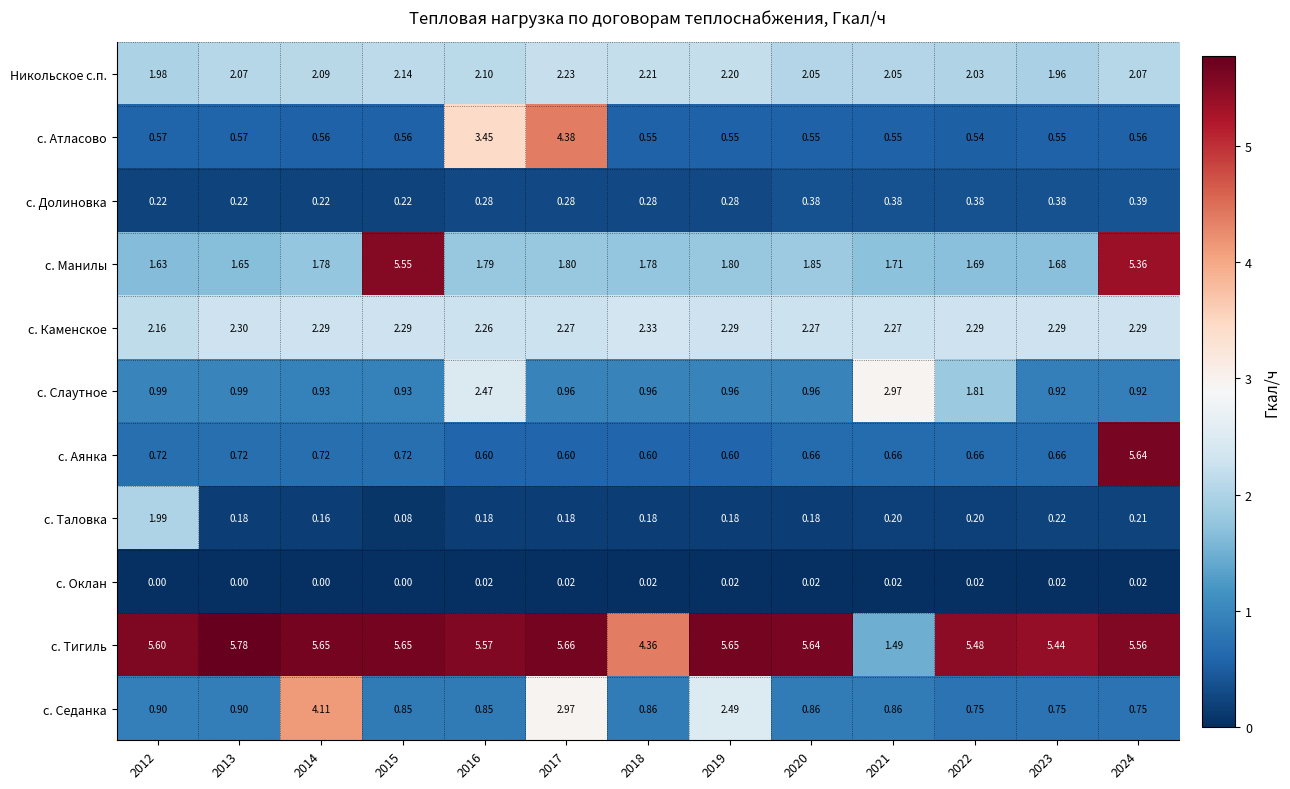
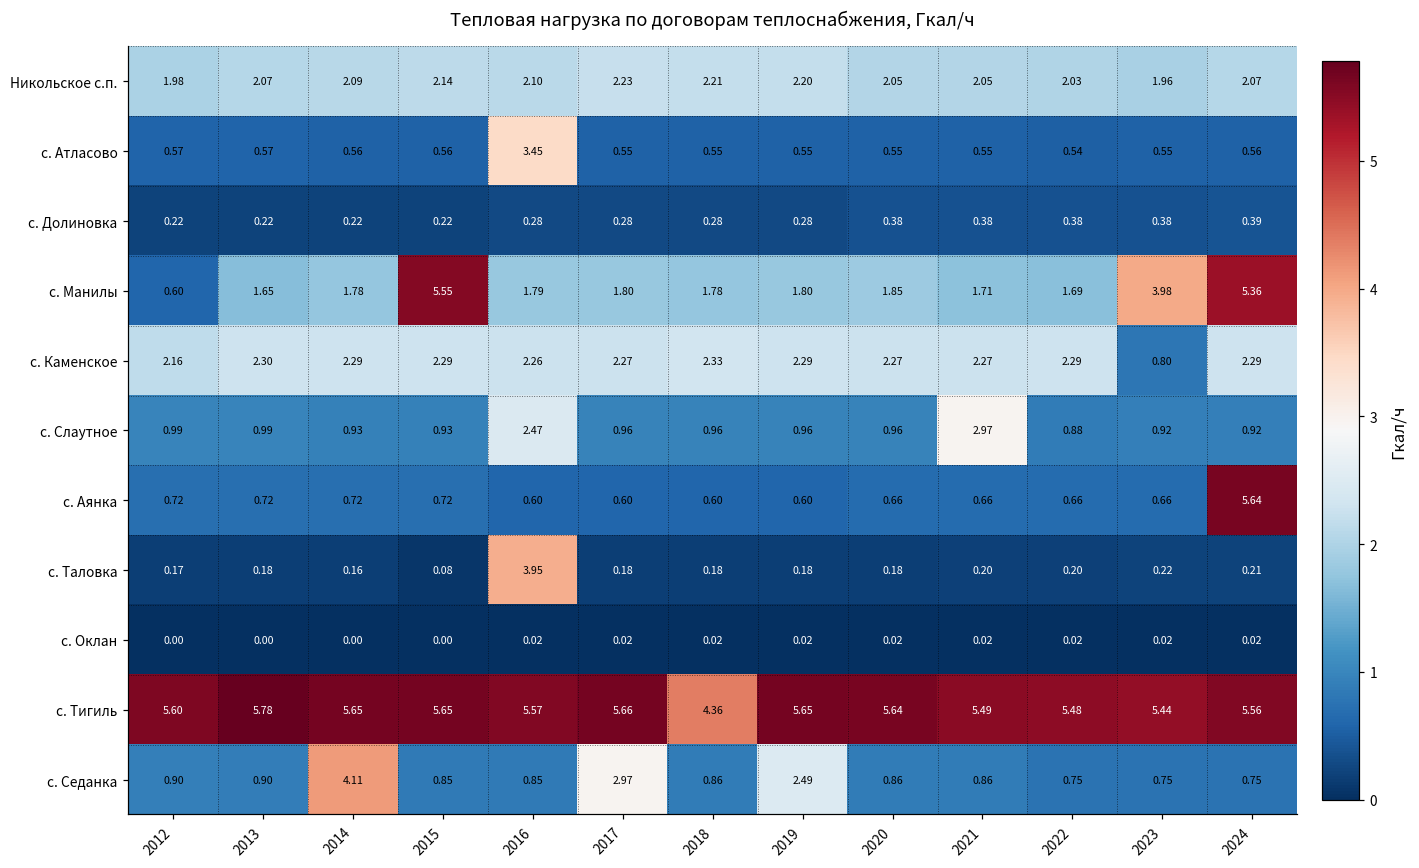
с. Атласово, 2017: 4.38 -> 0.55
с. Манилы, 2012: 1.63 -> 0.60
с. Манилы, 2023: 1.68 -> 3.98
с. Каменское, 2023: 2.29 -> 0.80
с. Слаутное, 2022: 1.81 -> 0.88
с. Таловка, 2012: 1.99 -> 0.17
с. Таловка, 2016: 0.18 -> 3.95
с. Тигиль, 2021: 1.49 -> 5.49
